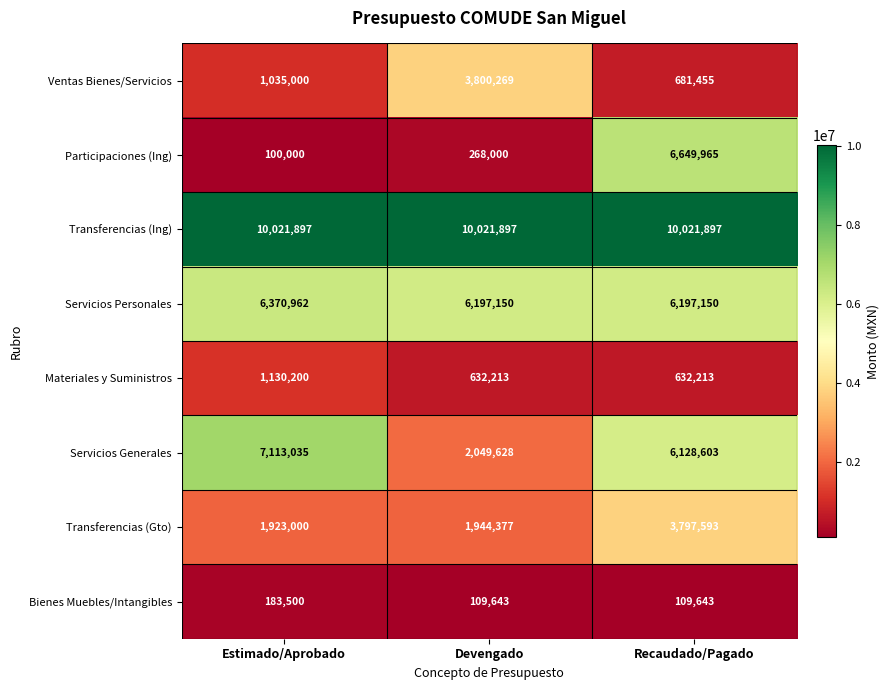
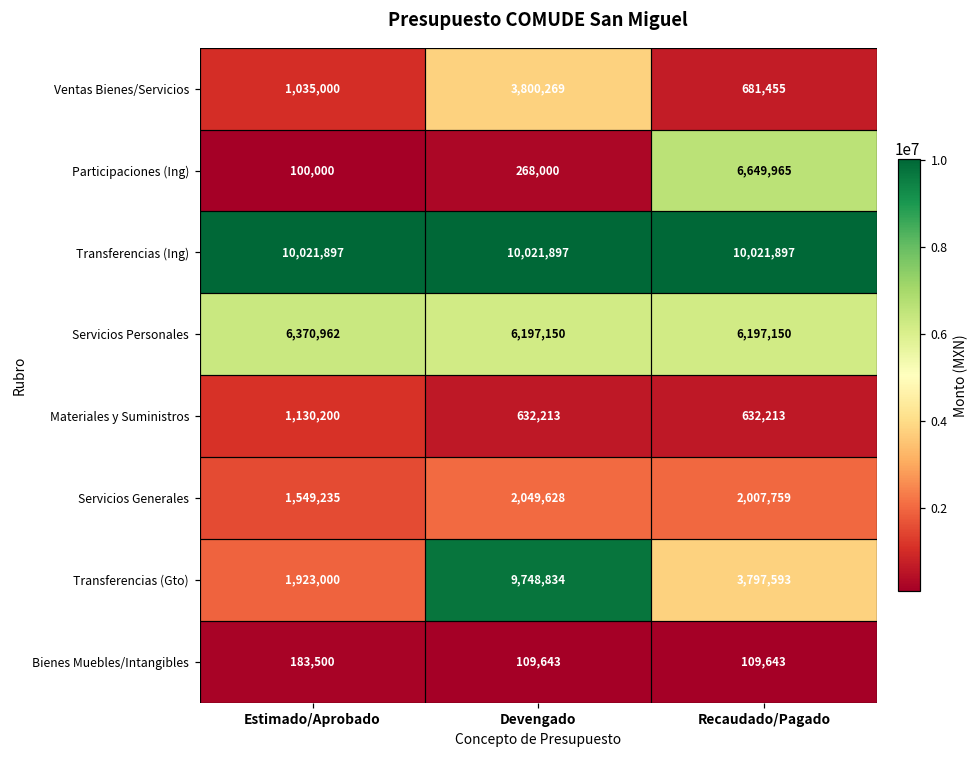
Servicios Generales, Estimado/Aprobado: 7,113,035 -> 1,549,235
Servicios Generales, Recaudado/Pagado: 6,128,603 -> 2,007,759
Transferencias (Gto), Devengado: 1,944,377 -> 9,748,834
